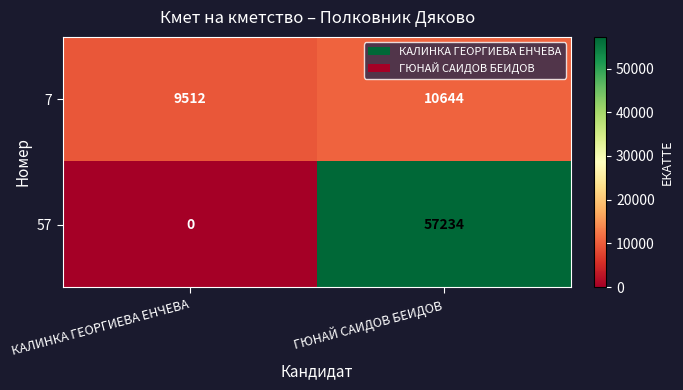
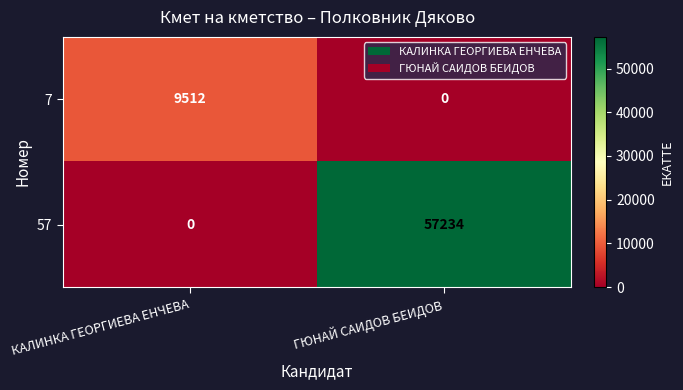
7, ГЮНАЙ САИДОВ БЕИДОВ: 10644 -> 0
